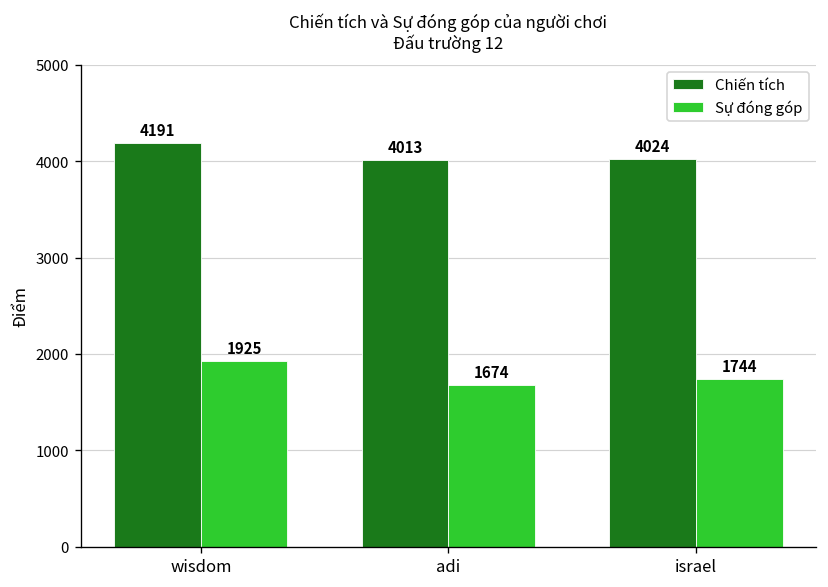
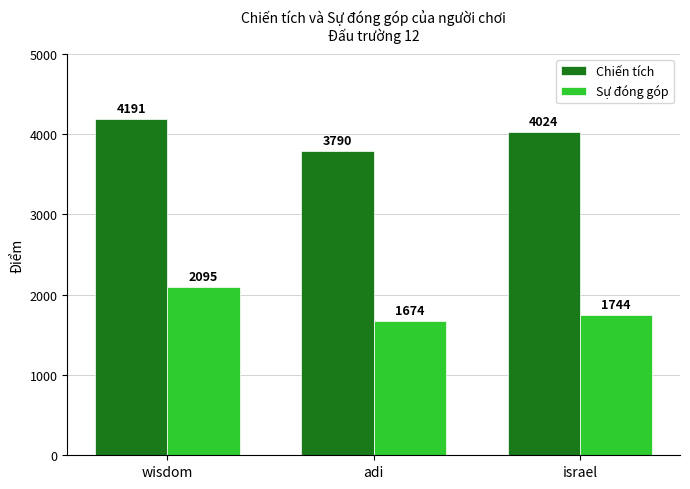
Sự đóng góp, wisdom: 1925 -> 2095
Chiến tích, adi: 4013 -> 3790
